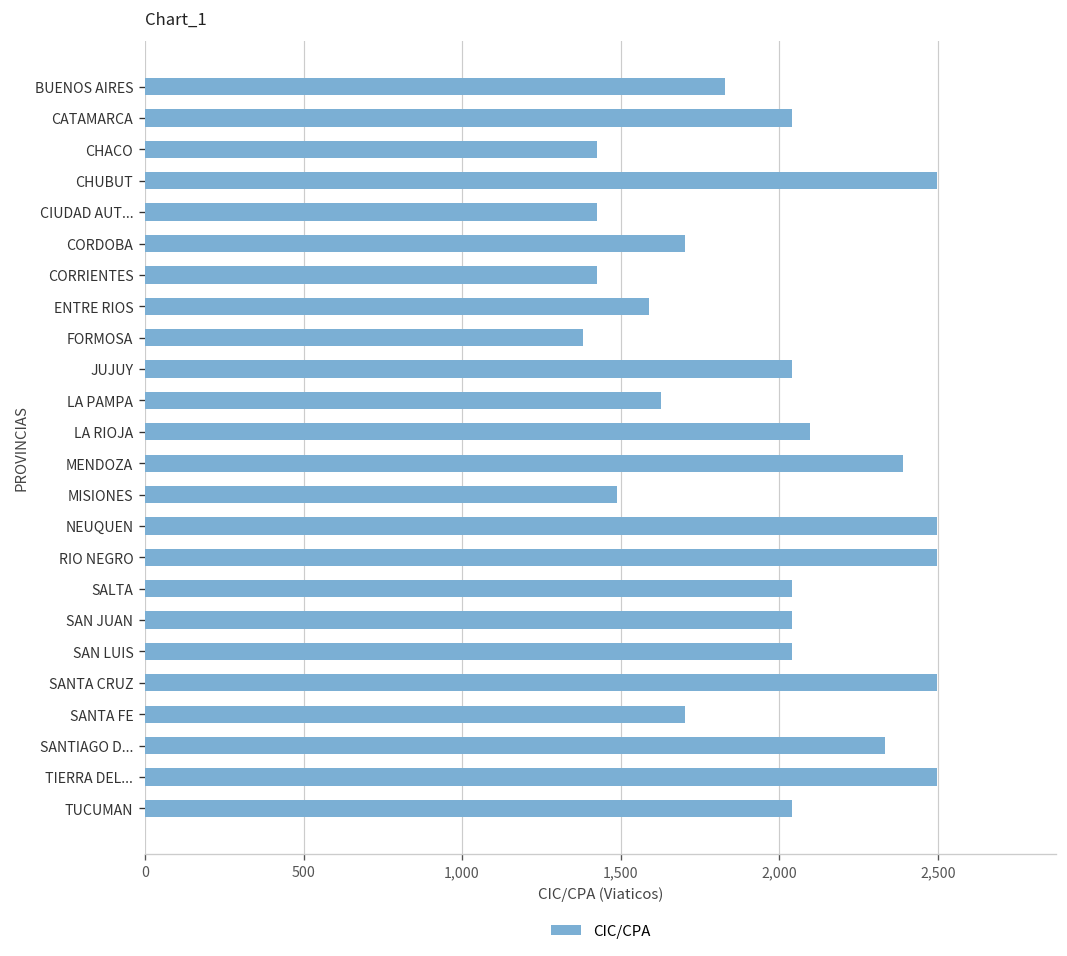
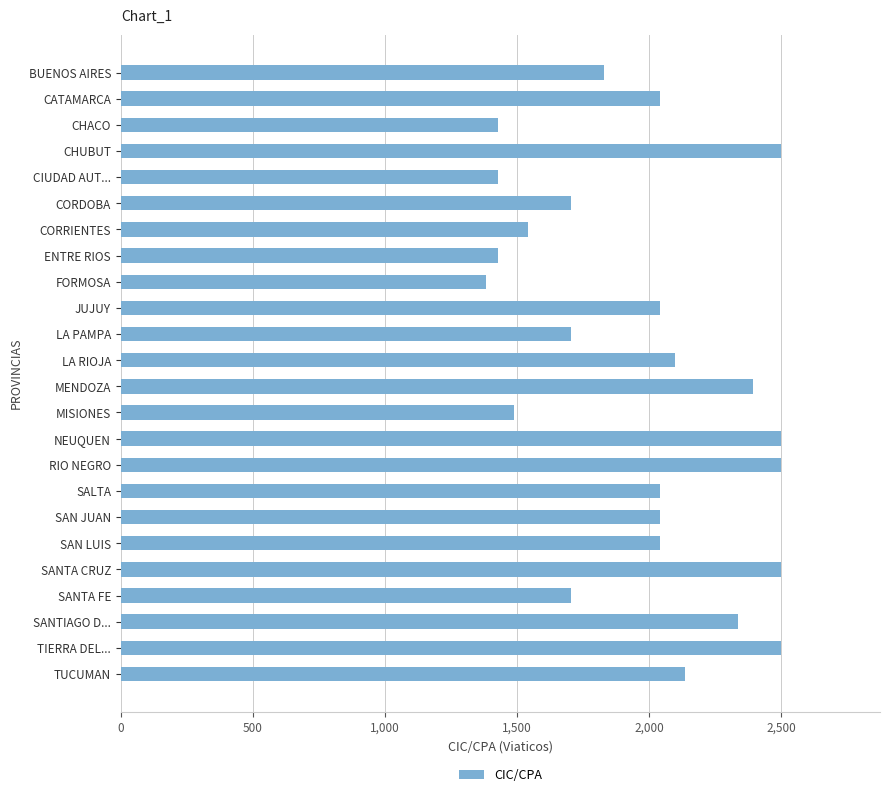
CORRIENTES: 1,430 -> 1,540
ENTRE RIOS: 1,590 -> 1,430
LA PAMPA: 1,630 -> 1,700
TUCUMAN: 2,040 -> 2,140
